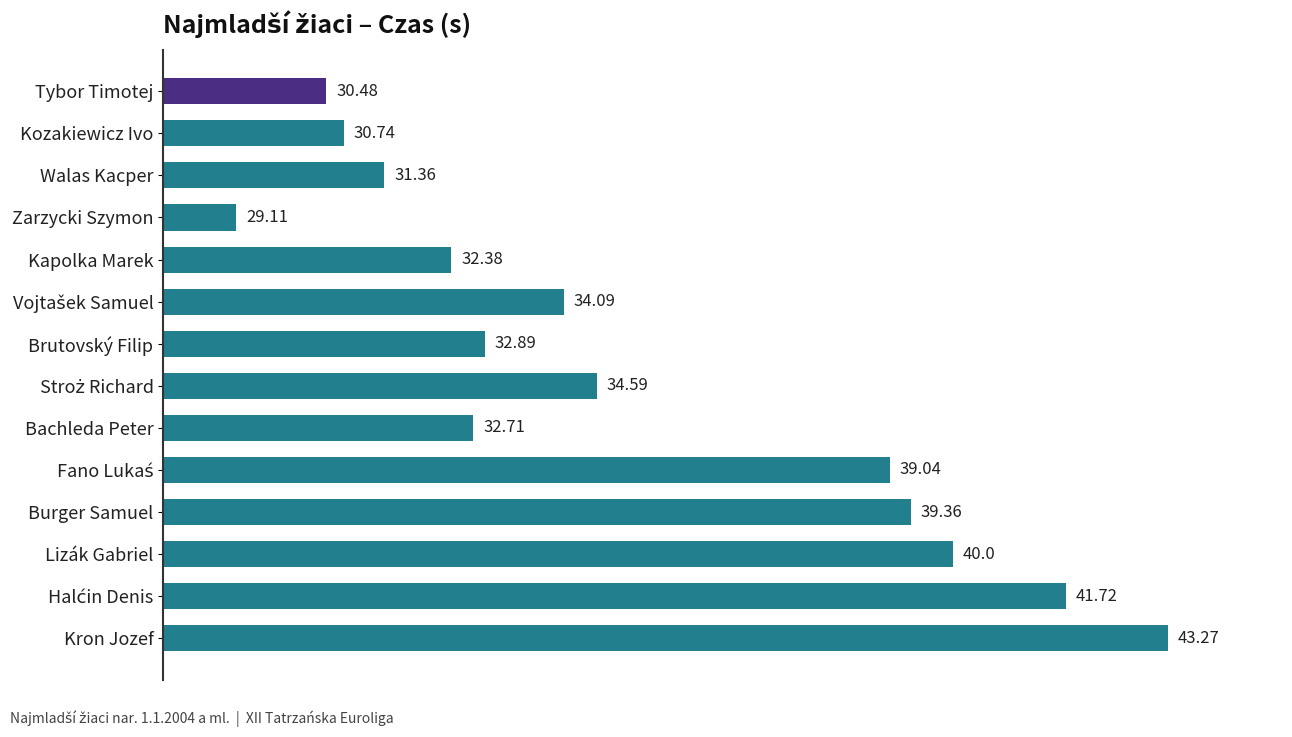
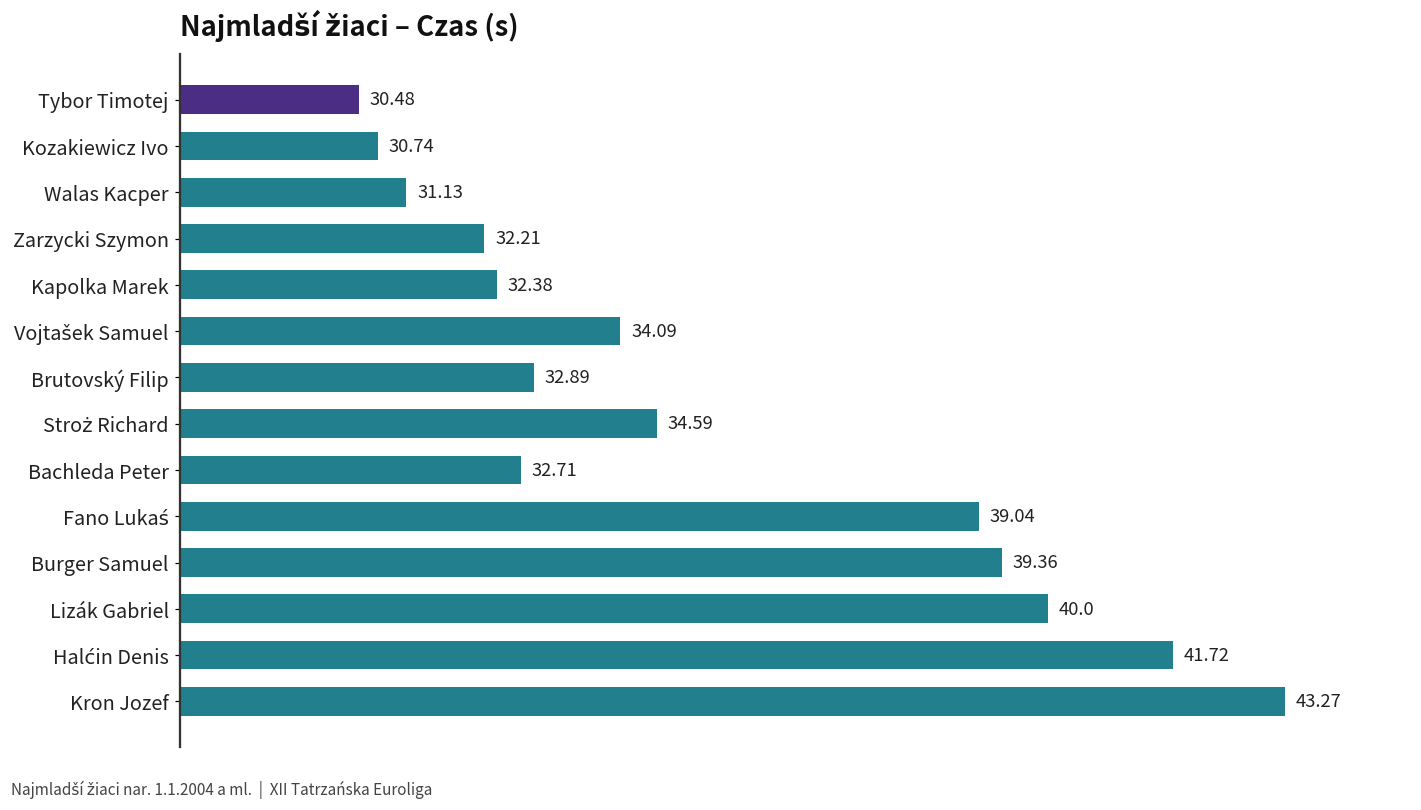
Walas Kacper: 31.36 -> 31.13
Zarzycki Szymon: 29.11 -> 32.21
